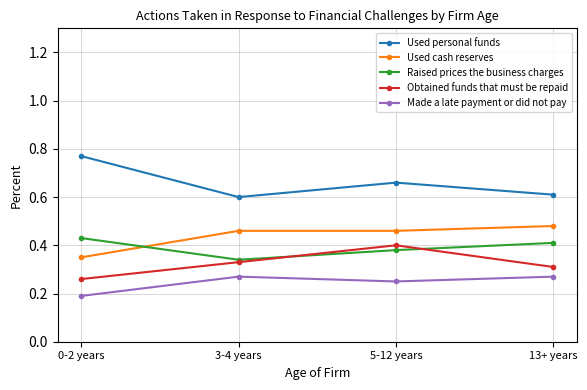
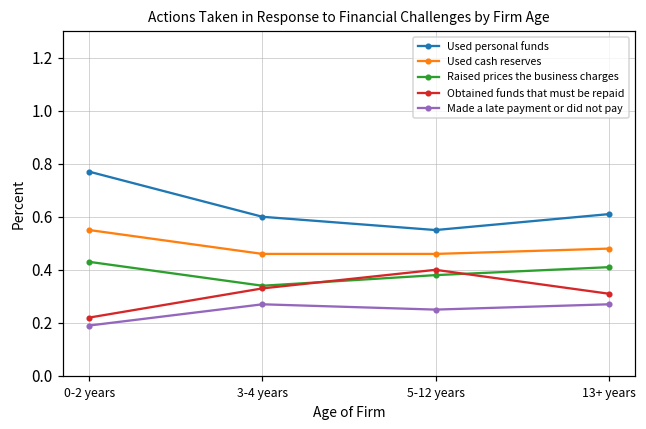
Used cash reserves, 0-2 years: 0.35 -> 0.55
Obtained funds that must be repaid, 0-2 years: 0.26 -> 0.22
Used personal funds, 5-12 years: 0.66 -> 0.55
